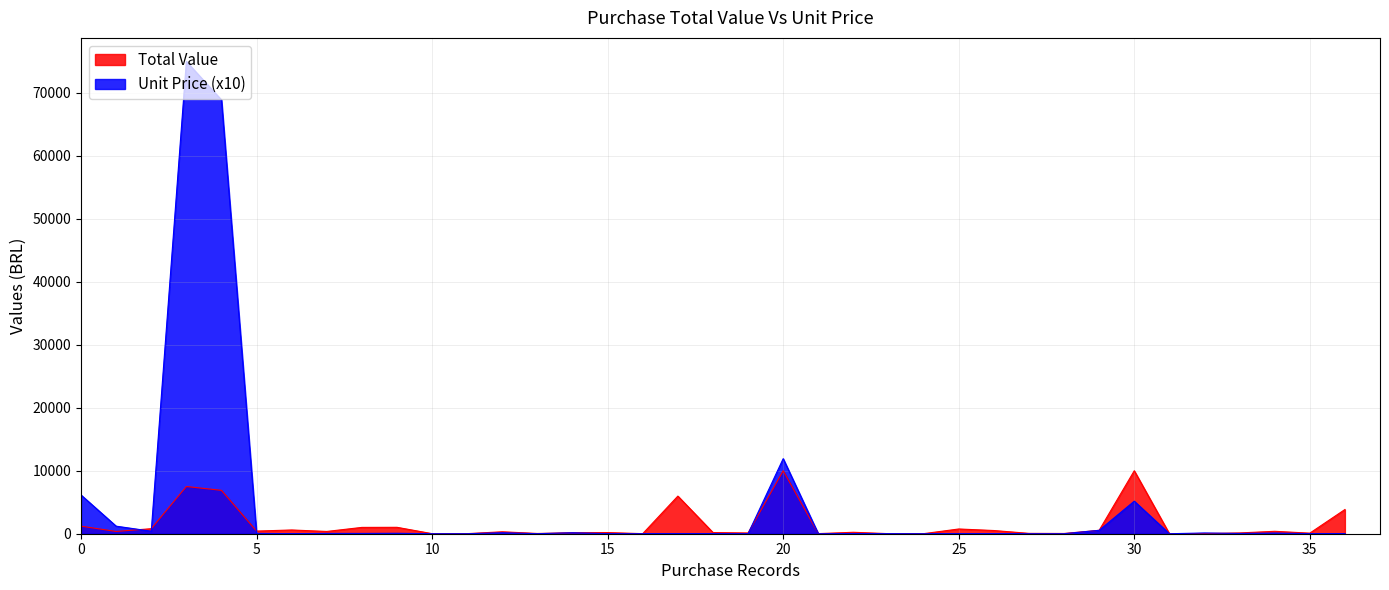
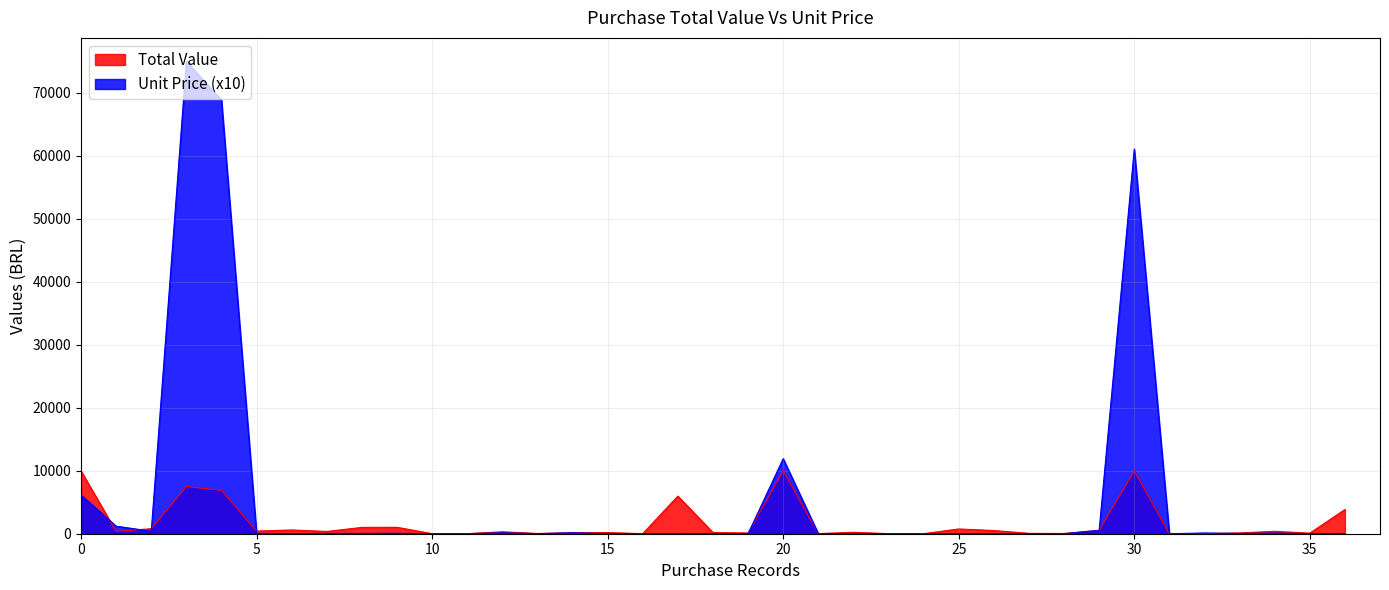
Total Value, 0: 1000 -> 10000
Unit Price (x10), 30: 5000 -> 61000
